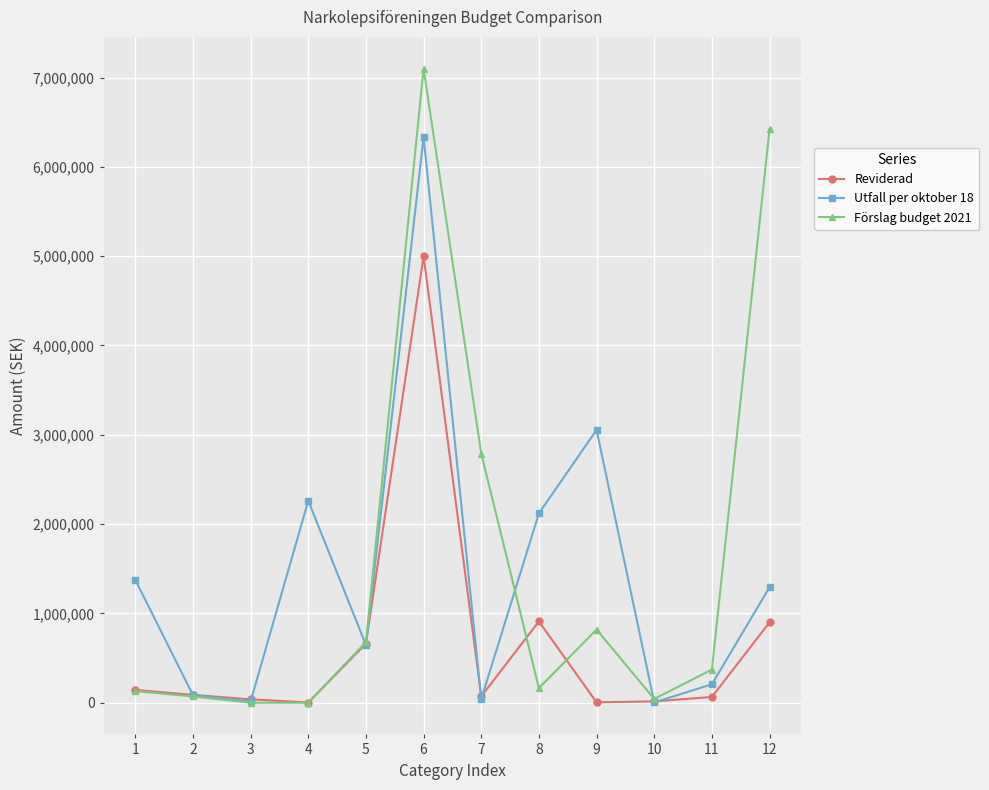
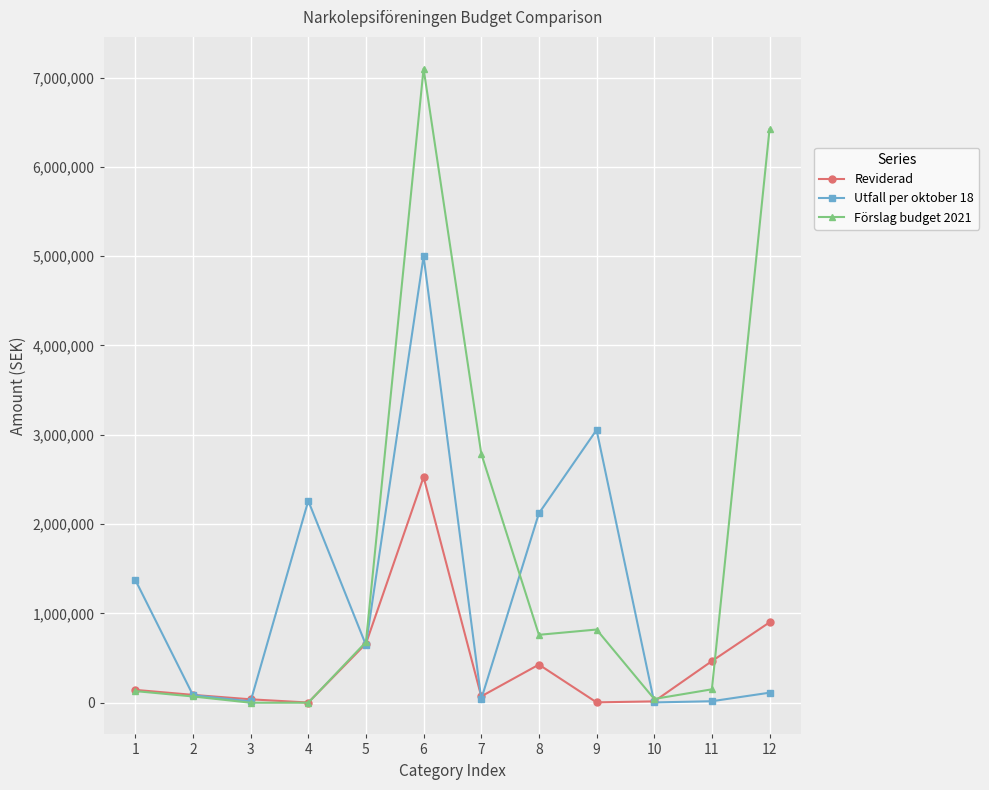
Reviderad, 6: 5,000,000 -> 2,500,000
Utfall per oktober 18, 6: 6,300,000 -> 5,000,000
Reviderad, 8: 900,000 -> 400,000
Förslag budget 2021, 8: 200,000 -> 800,000
Reviderad, 11: 100,000 -> 500,000
Utfall per oktober 18, 11: 200,000 -> 0
Förslag budget 2021, 11: 400,000 -> 200,000
Utfall per oktober 18, 12: 1,300,000 -> 100,000
